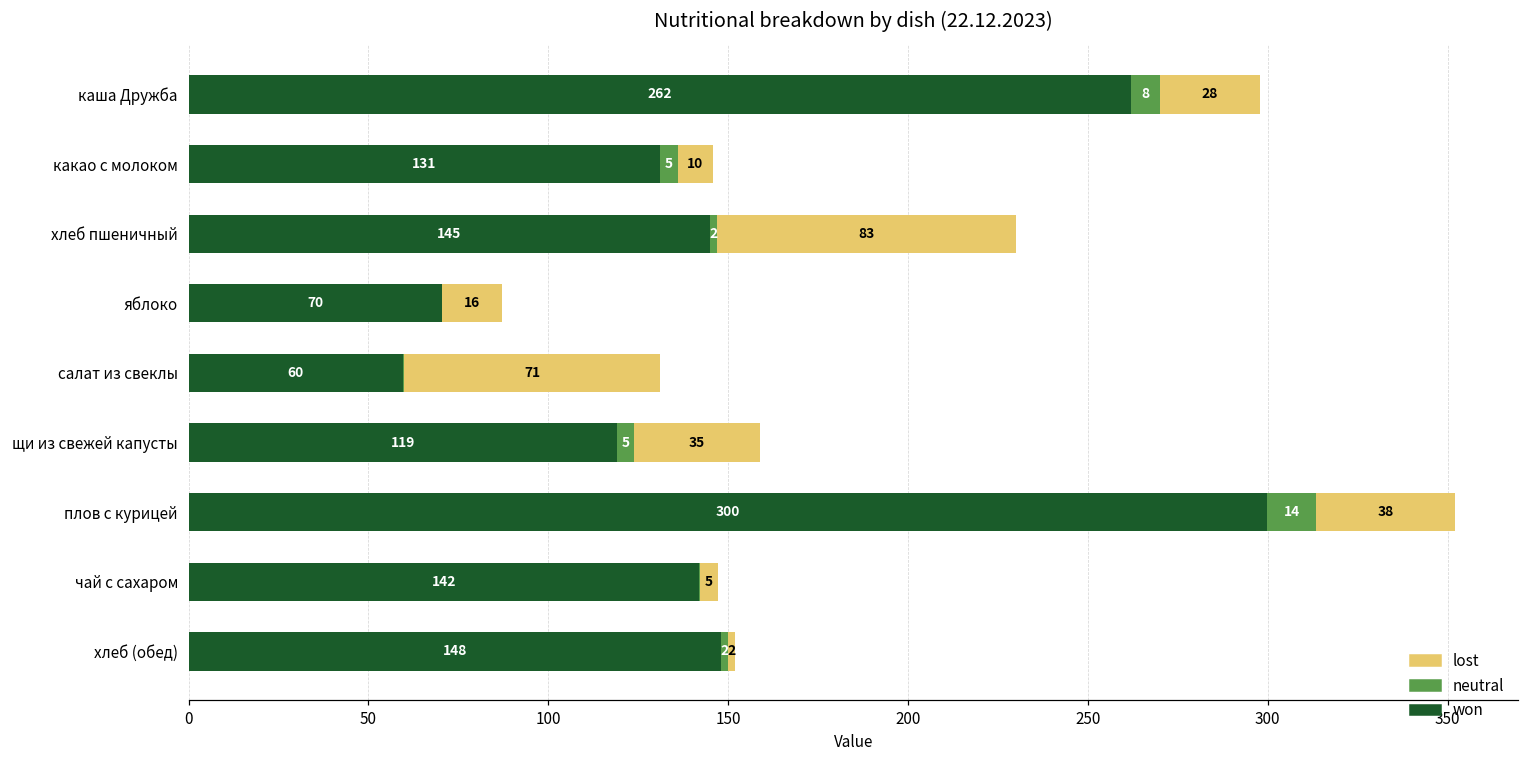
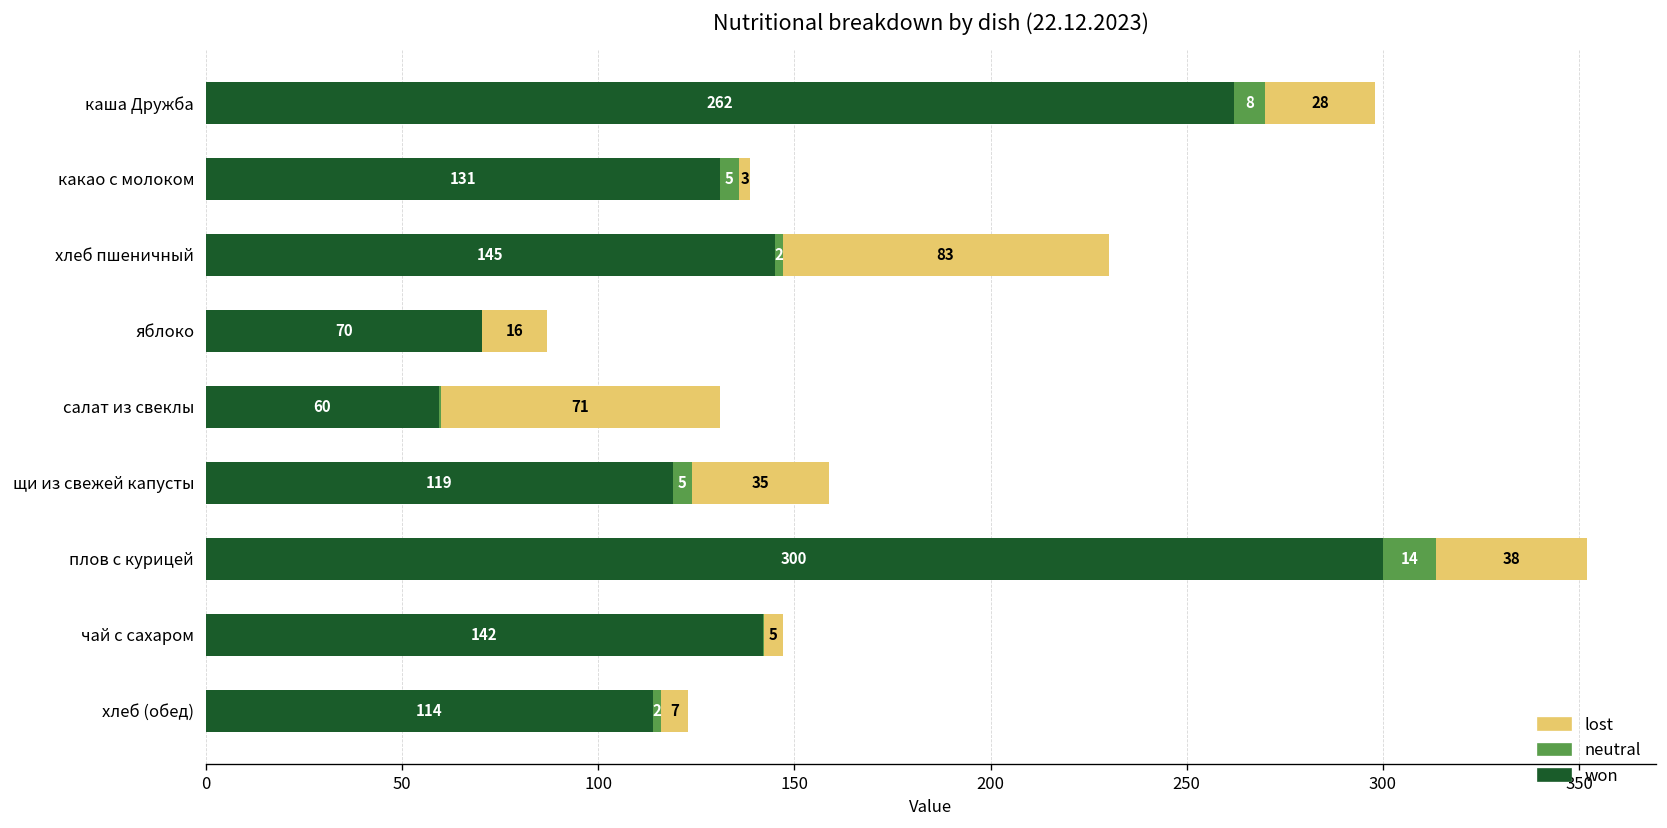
lost, какао с молоком: 10 -> 3
won, хлеб (обед): 148 -> 114
lost, хлеб (обед): 2 -> 7
